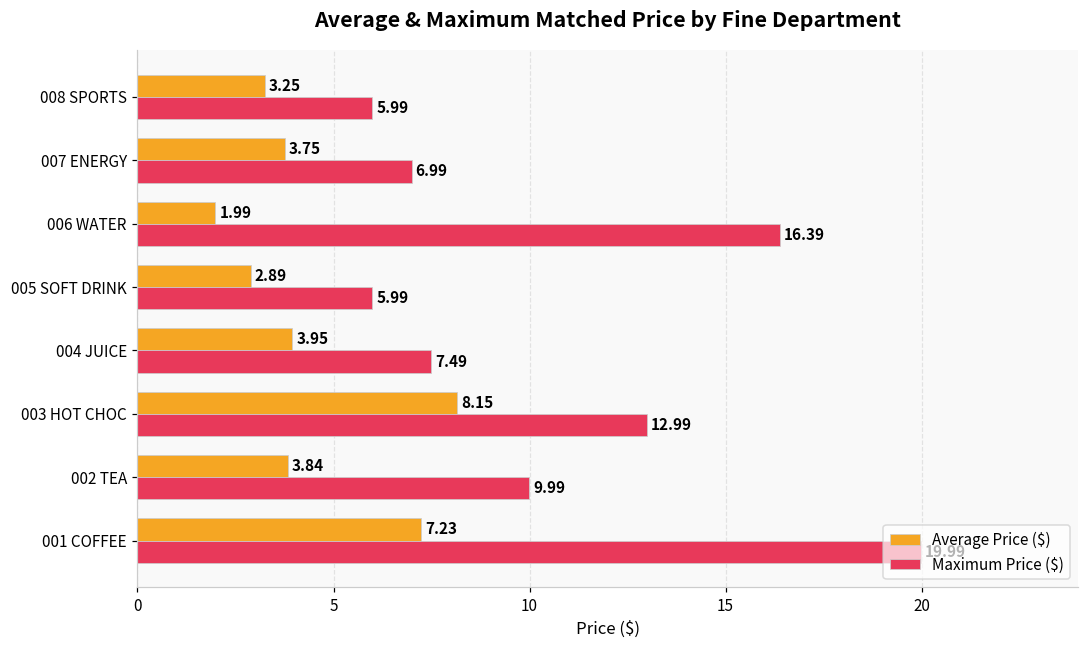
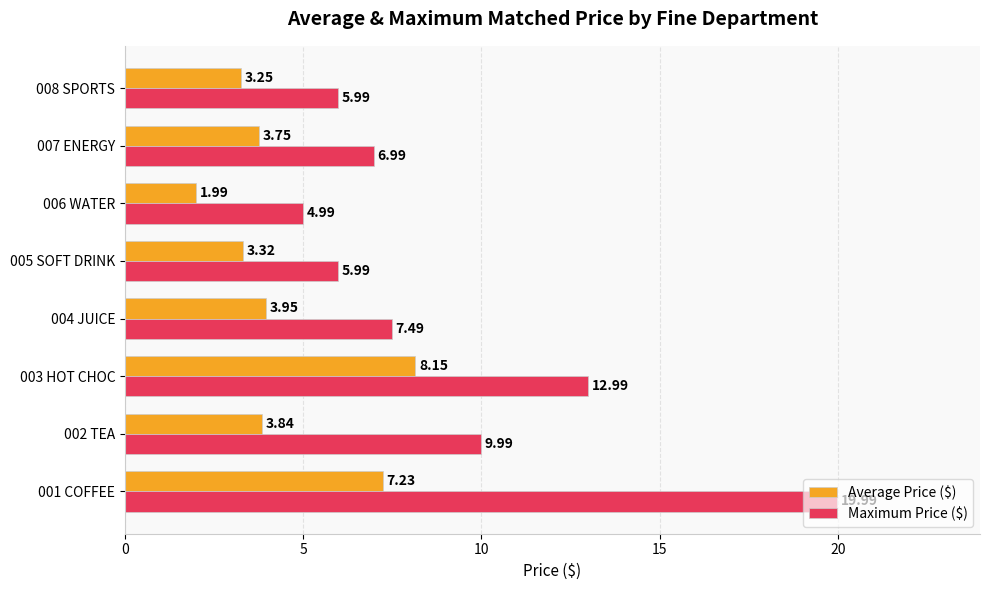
Maximum Price ($), 006 WATER: 16.39 -> 4.99
Average Price ($), 005 SOFT DRINK: 2.89 -> 3.32
